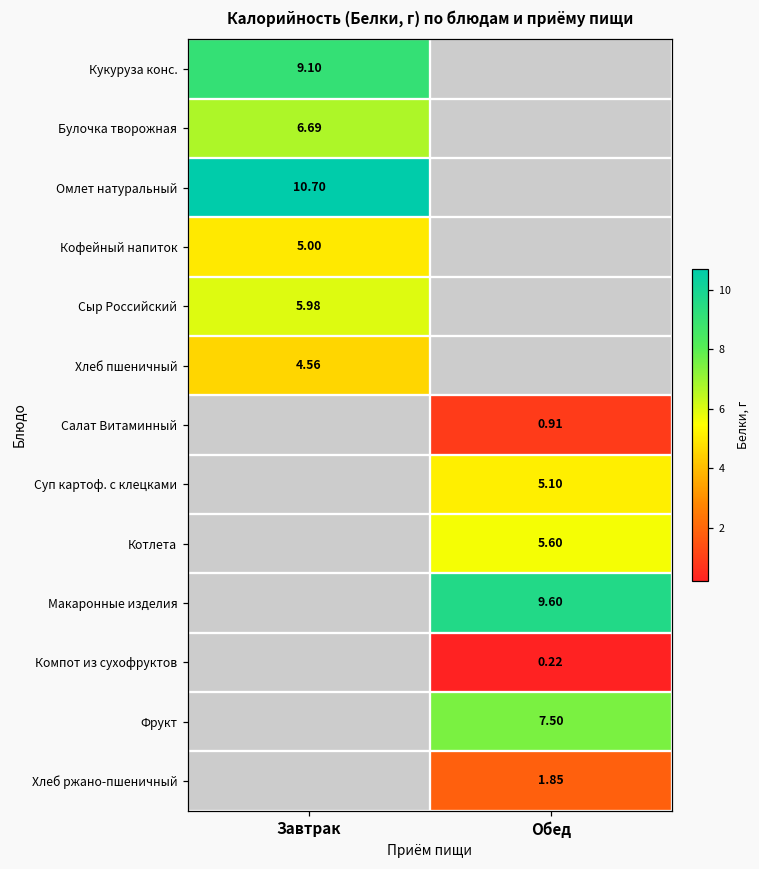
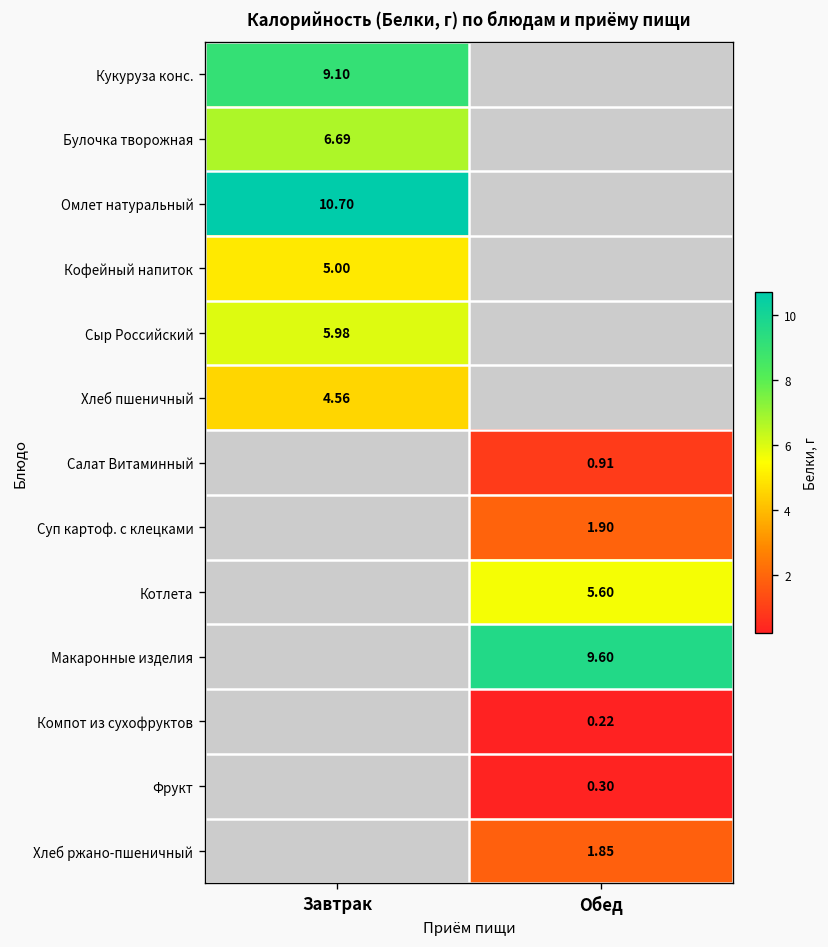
Суп картоф. с клецками, Обед: 5.10 -> 1.90
Фрукт, Обед: 7.50 -> 0.30
